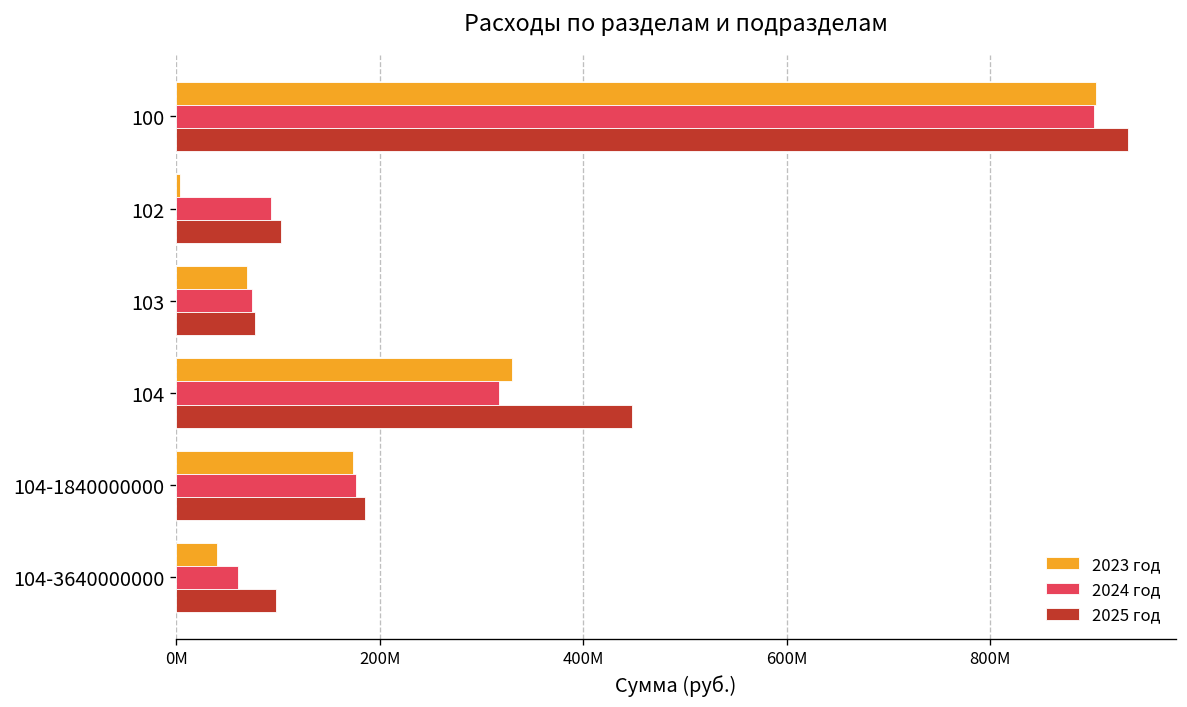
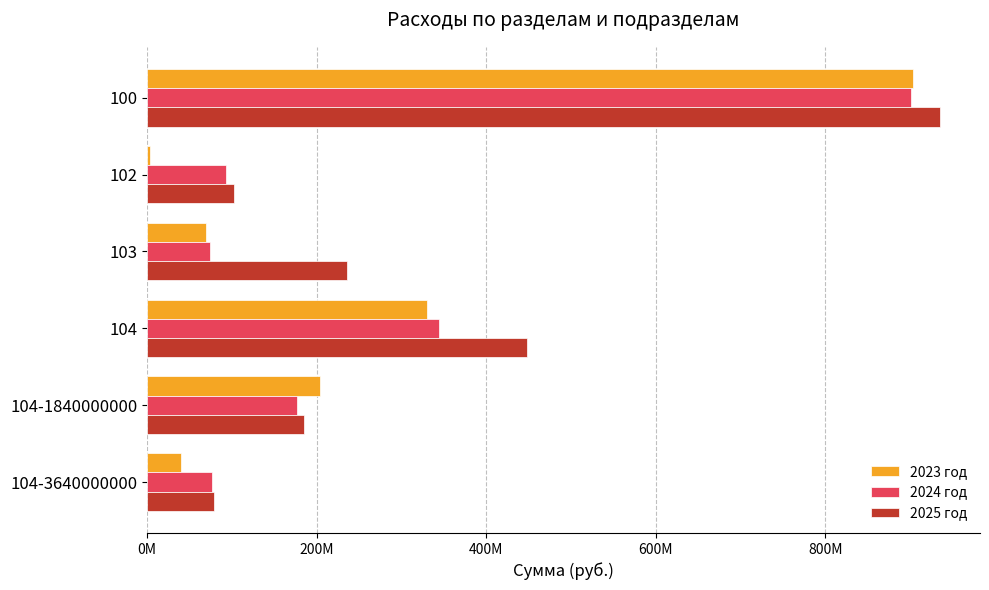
2025 год, 103: 80000000 -> 240000000
2024 год, 104: 320000000 -> 340000000
2023 год, 104-1840000000: 170000000 -> 200000000
2024 год, 104-3640000000: 60000000 -> 80000000
2025 год, 104-3640000000: 100000000 -> 80000000
